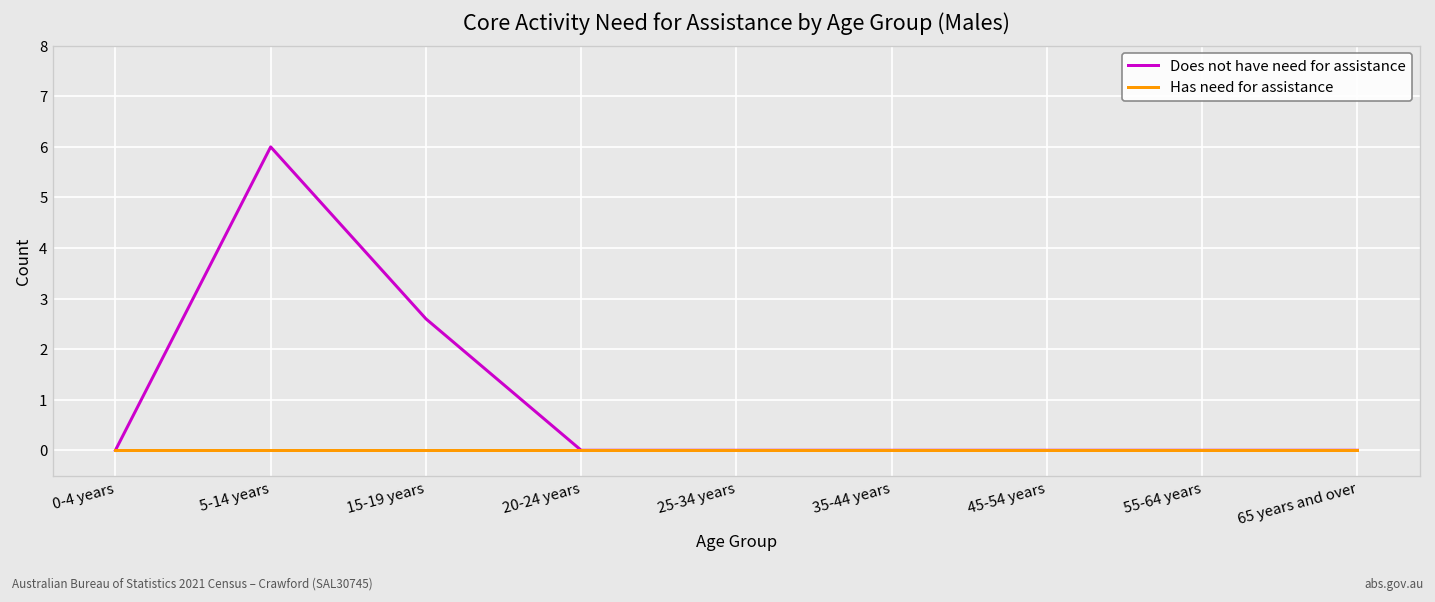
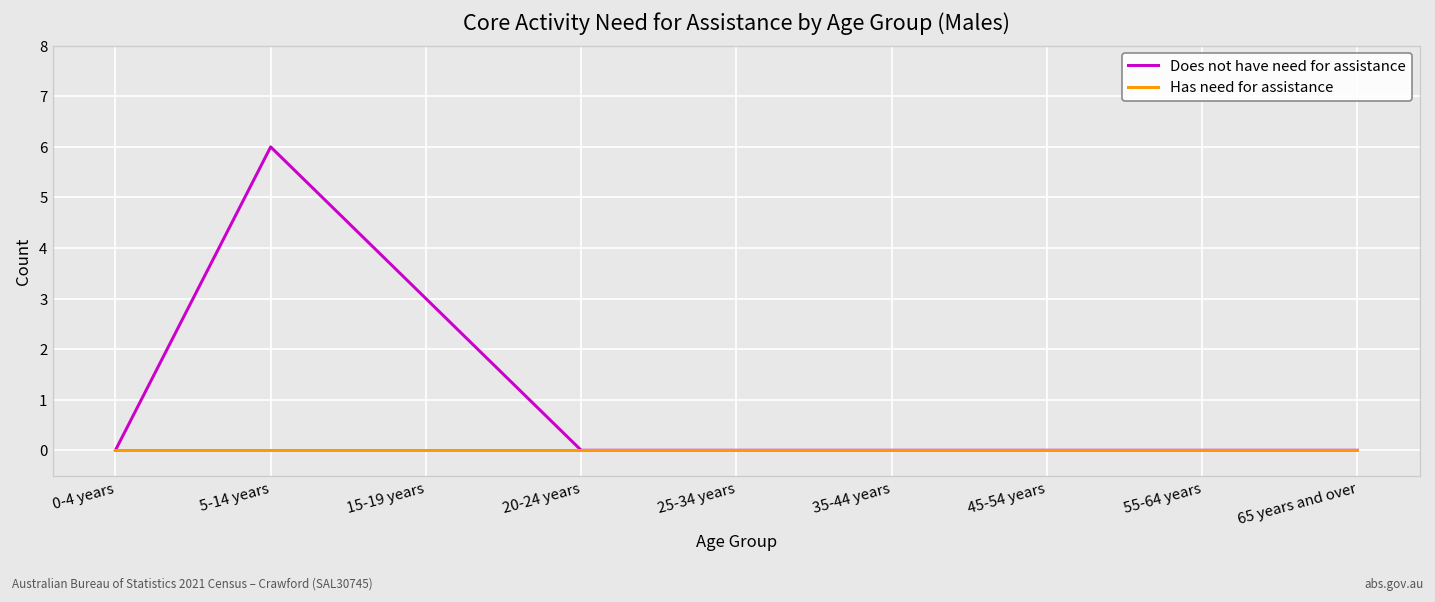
Does not have need for assistance, 15-19 years: 2.6 -> 3.0
